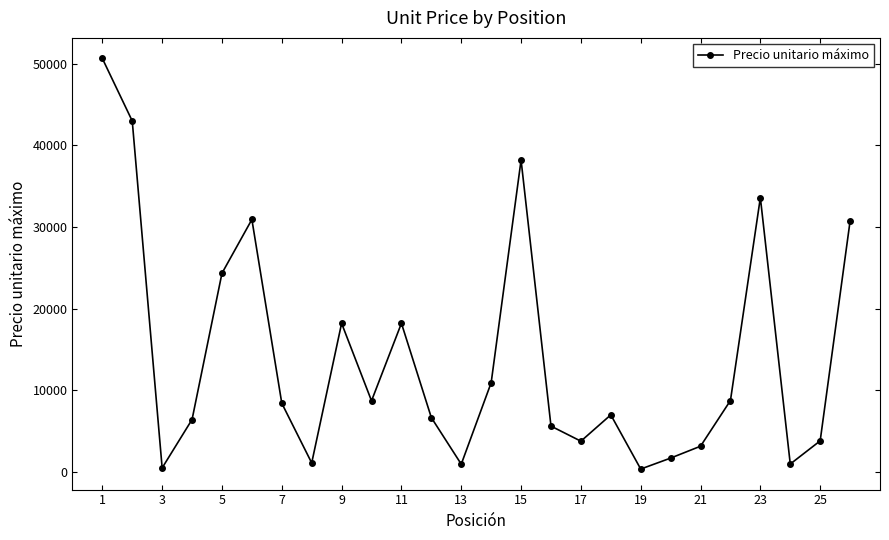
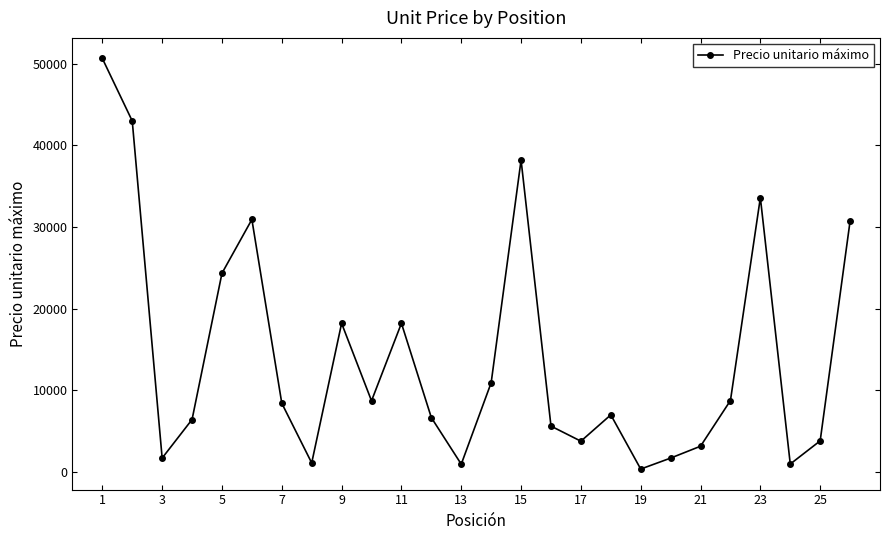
3: 0 -> 2000
